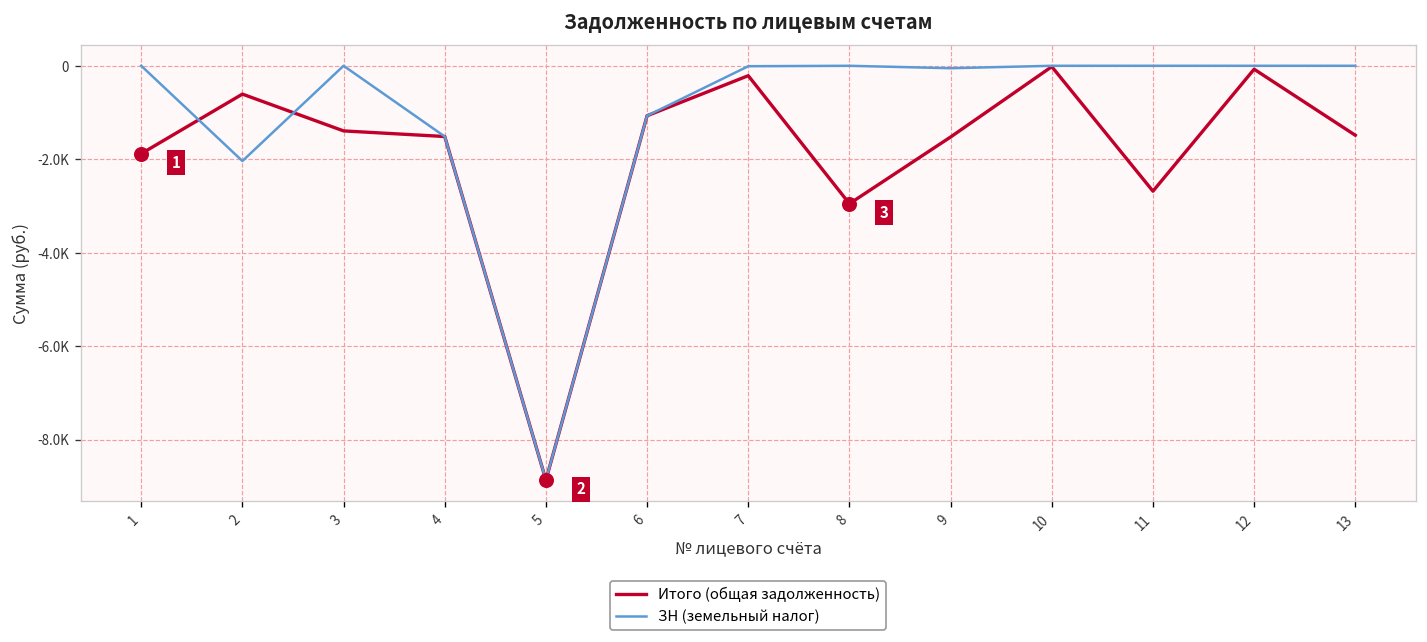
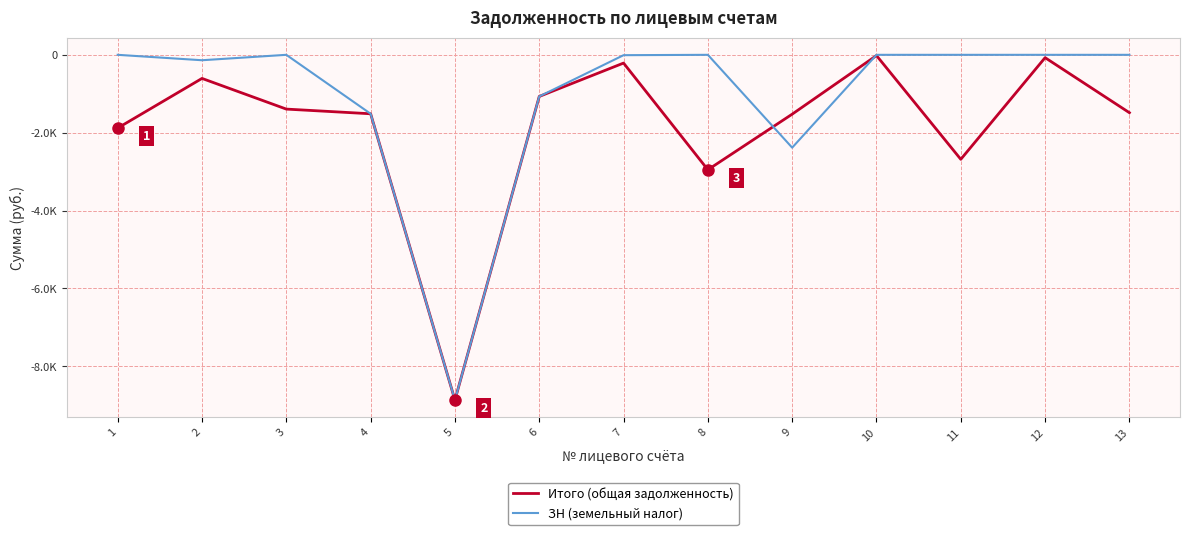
ЗН (земельный налог), 2: -2000 -> -100
ЗН (земельный налог), 9: -100 -> -2400
